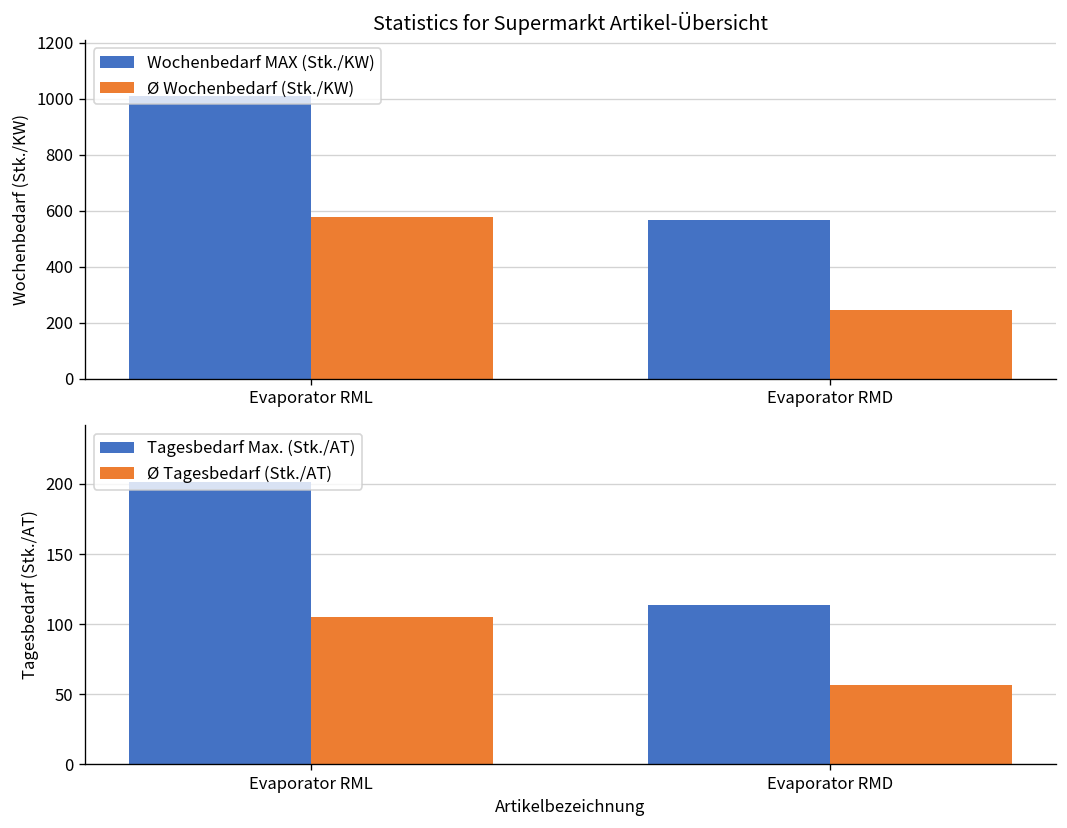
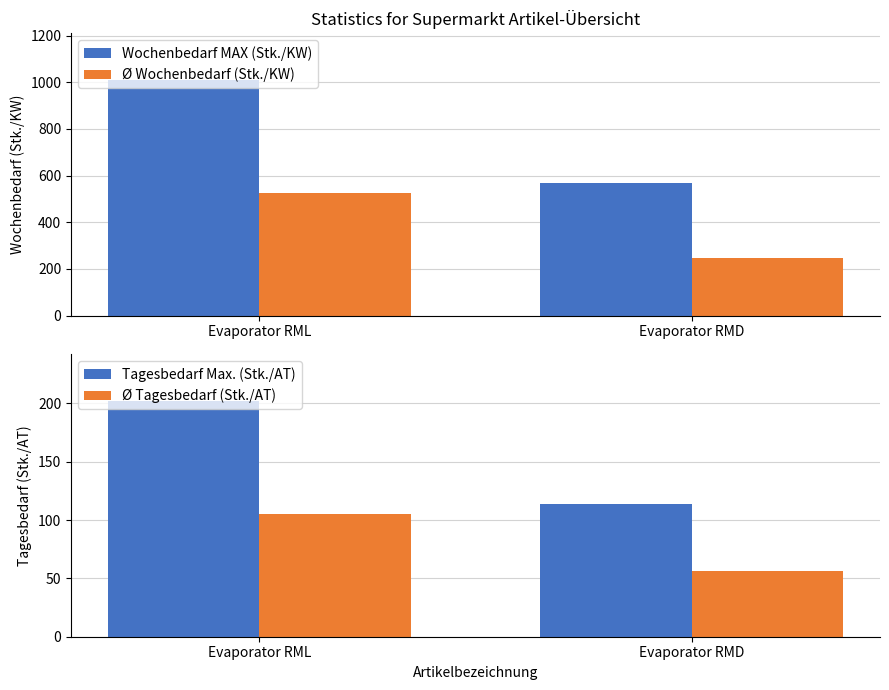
Statistics for Supermarkt Artikel-Übersicht, Ø Wochenbedarf (Stk./KW), Evaporator RML: 580 -> 530
